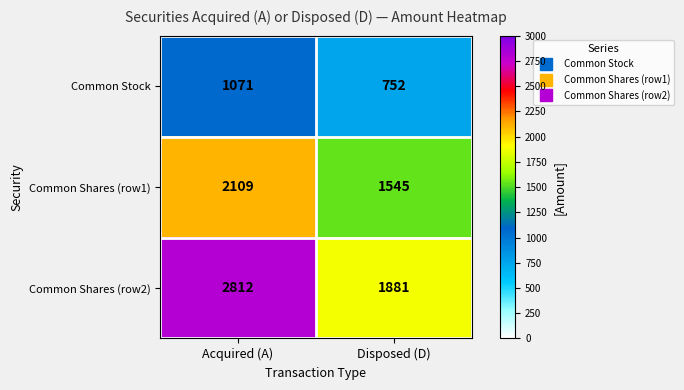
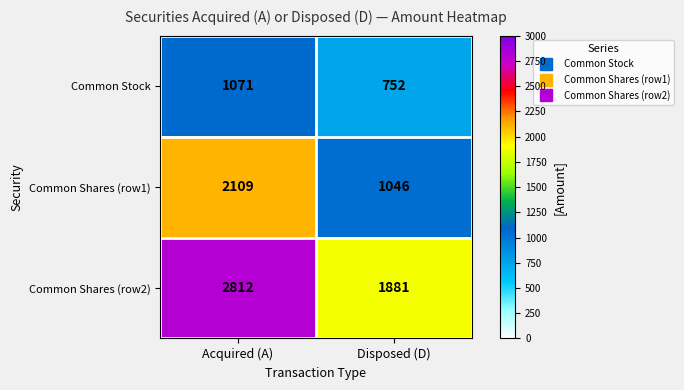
Common Shares (row1), Disposed (D): 1545 -> 1046
